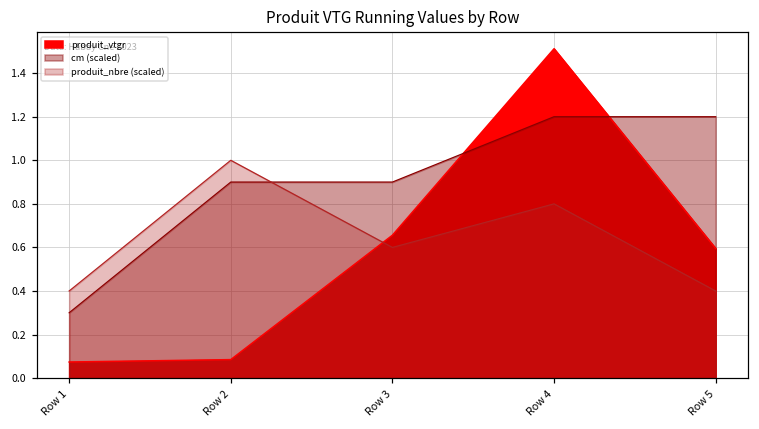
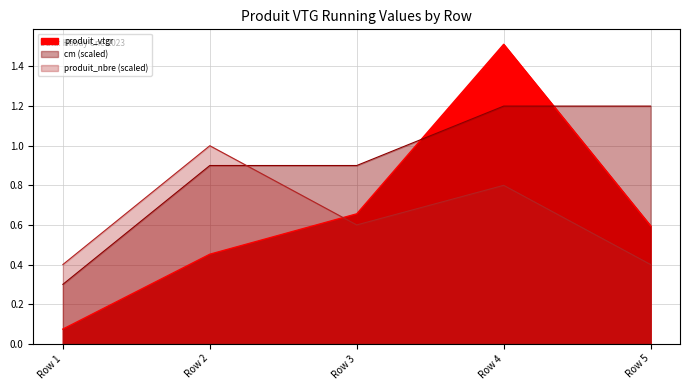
produit_vtgr, Row 2: 0.09 -> 0.45
